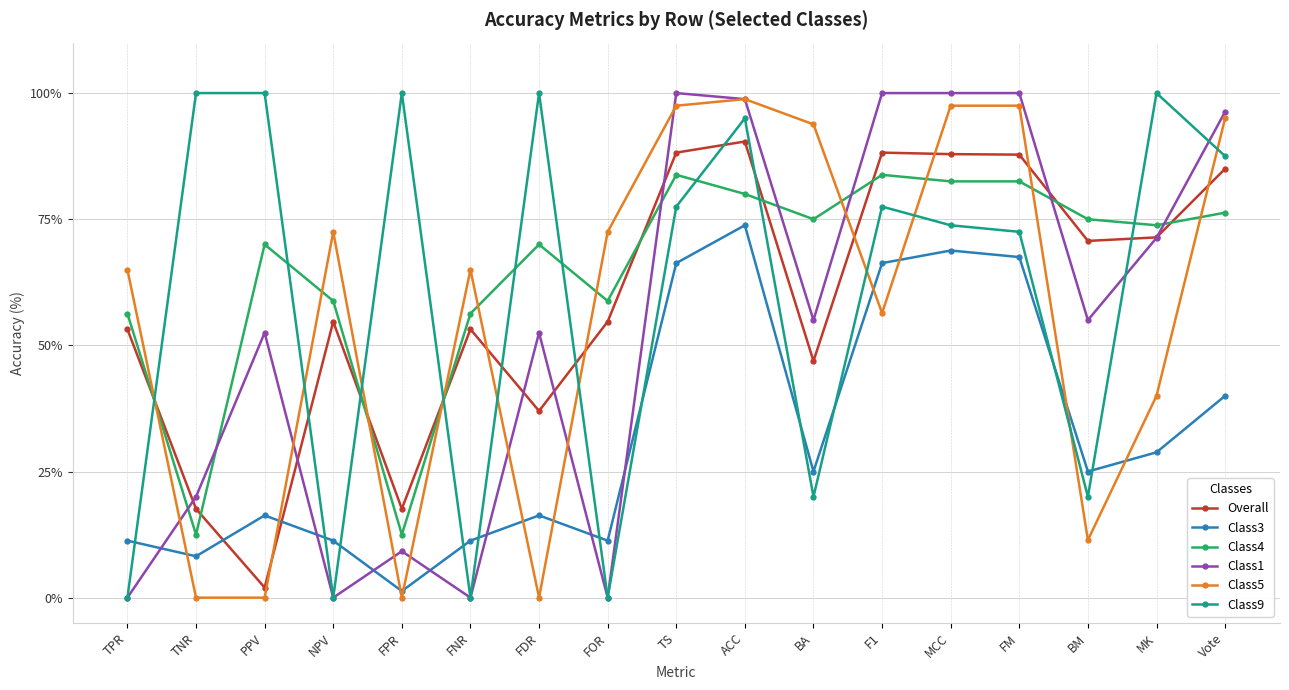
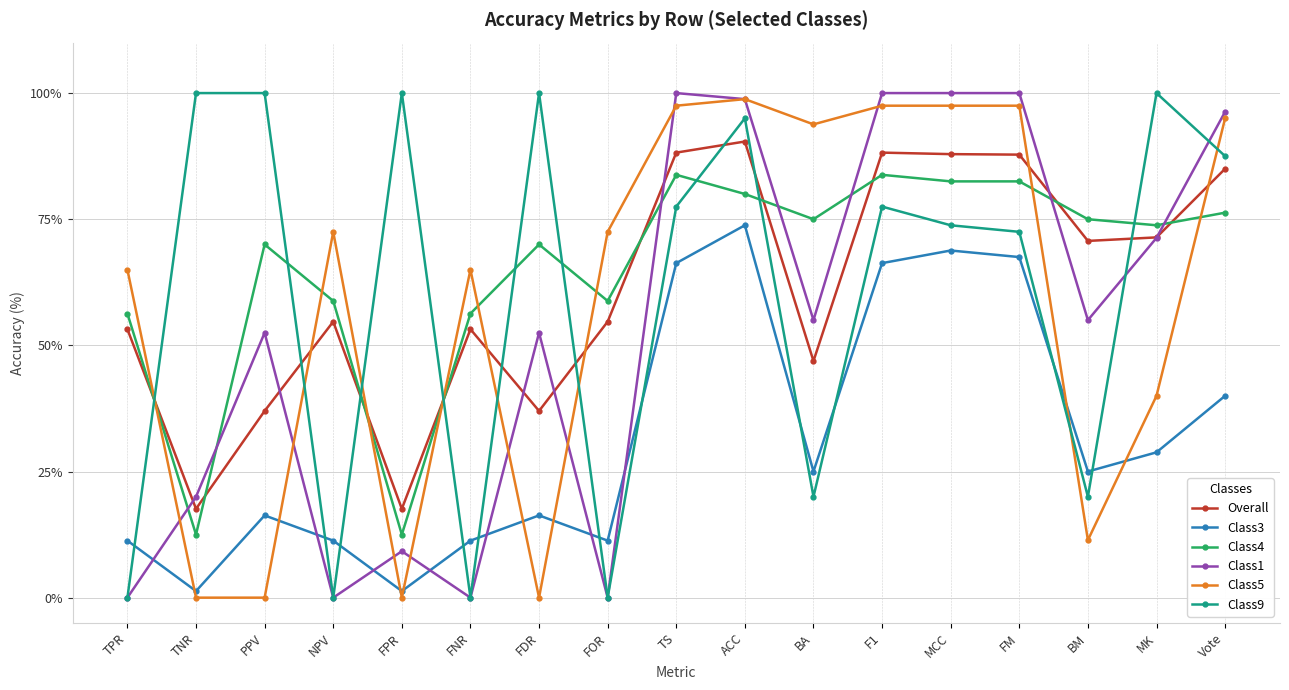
Class3, TNR: 8% -> 1%
Overall, PPV: 2% -> 37%
Class5, F1: 56% -> 98%
